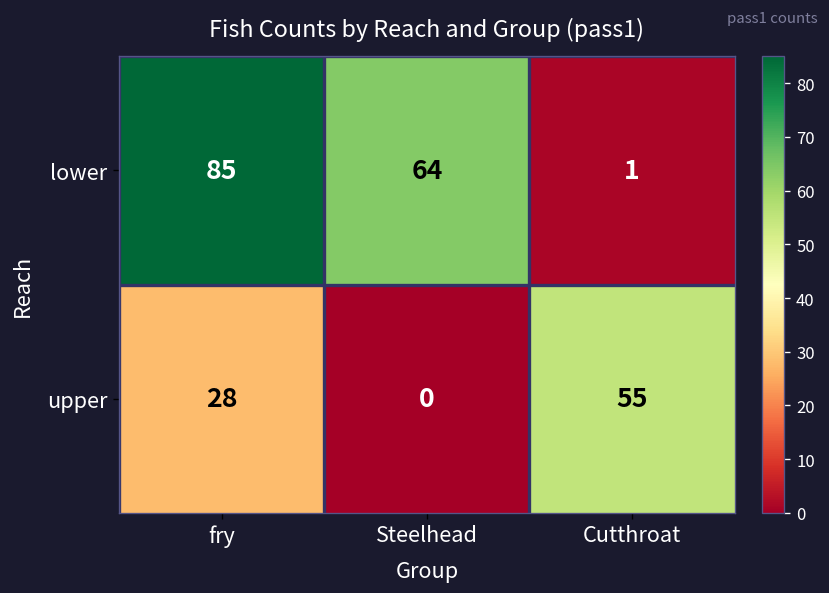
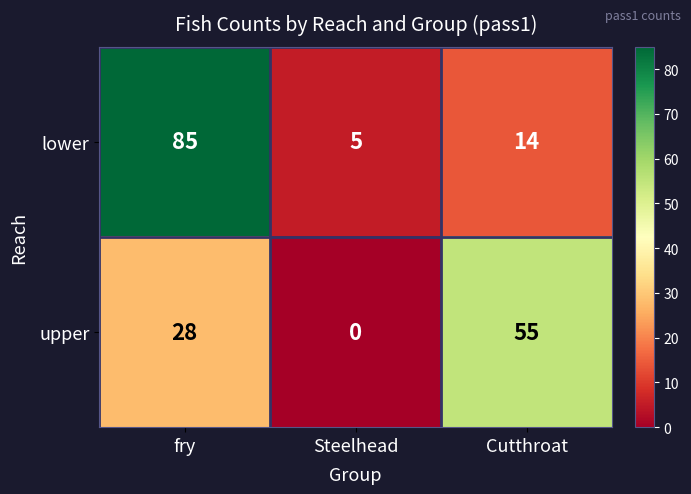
lower, Steelhead: 64 -> 5
lower, Cutthroat: 1 -> 14
